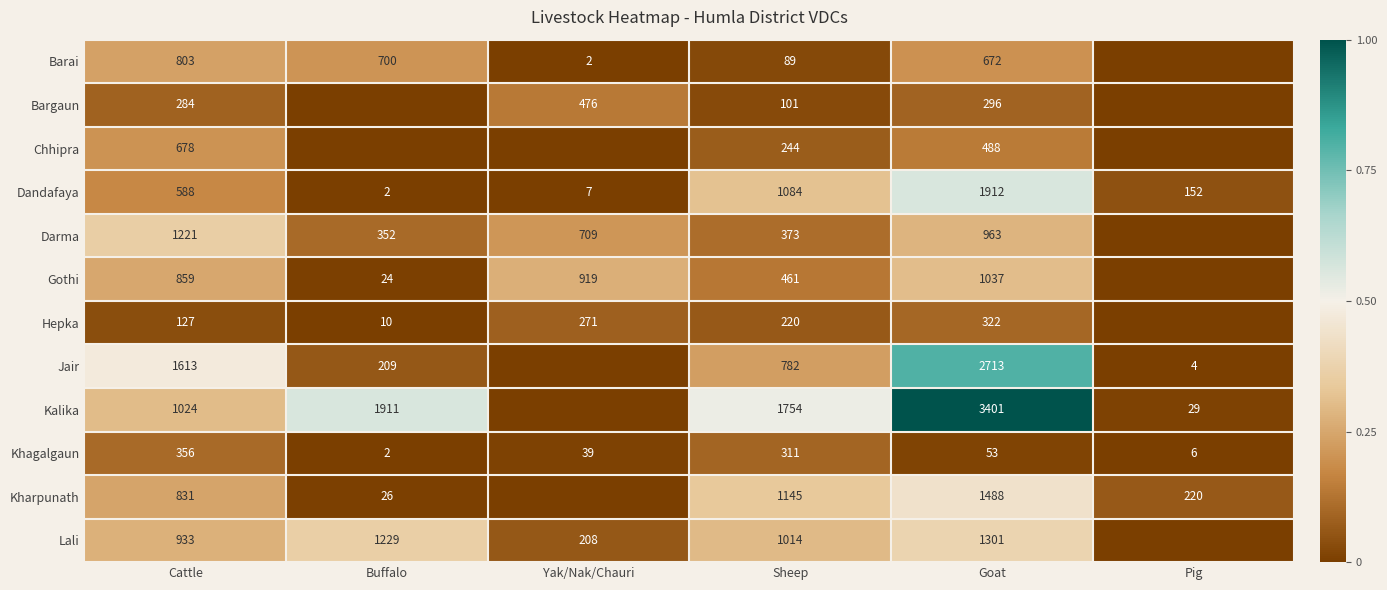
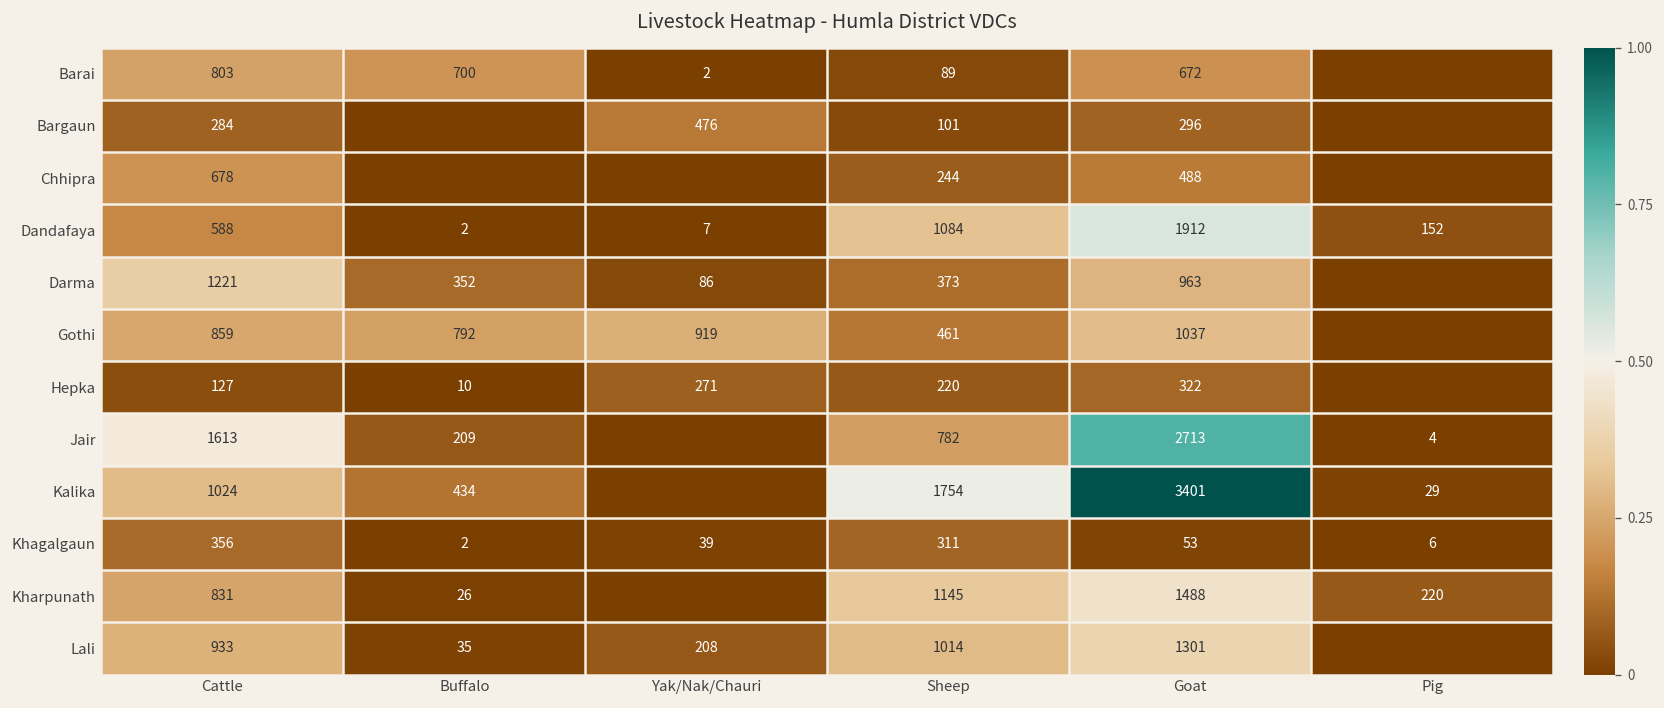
Darma, Yak/Nak/Chauri: 709 -> 86
Gothi, Buffalo: 24 -> 792
Kalika, Buffalo: 1911 -> 434
Lali, Buffalo: 1229 -> 35
